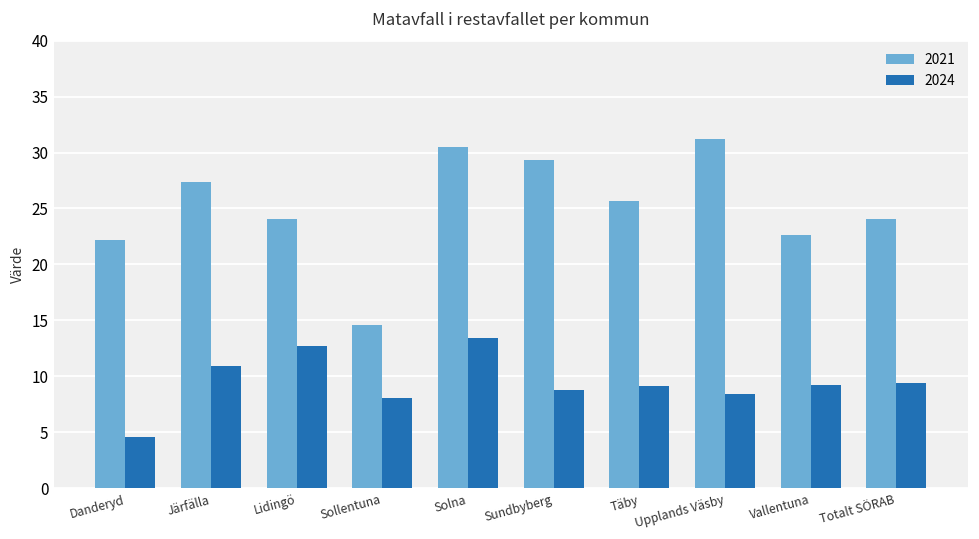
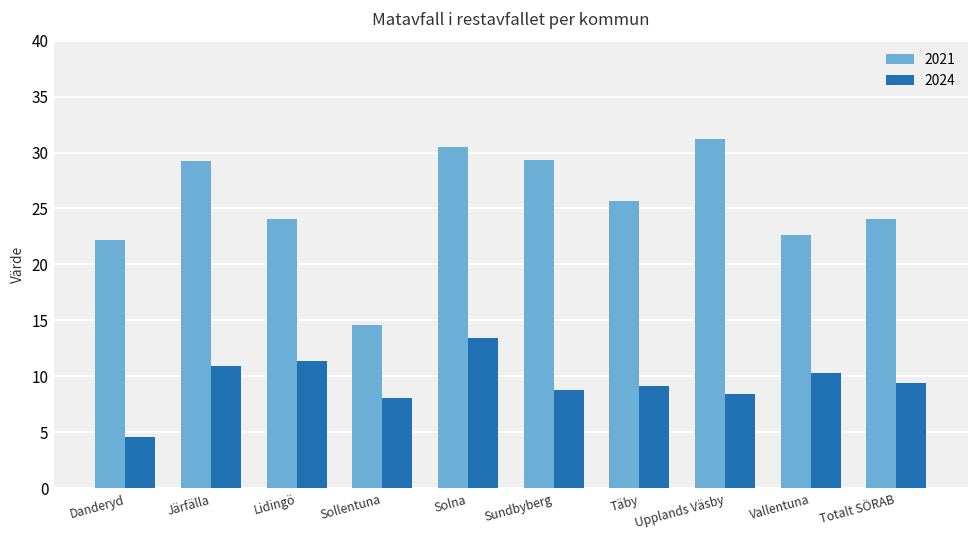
2021, Järfälla: 27.4 -> 29.2
2024, Lidingö: 12.7 -> 11.4
2024, Vallentuna: 9.2 -> 10.3
